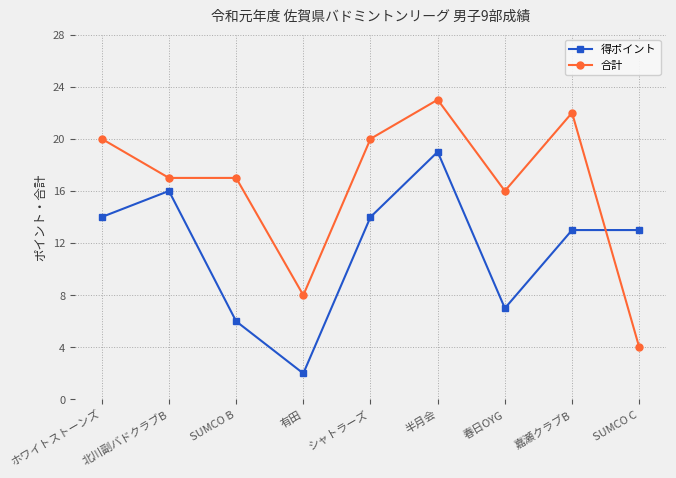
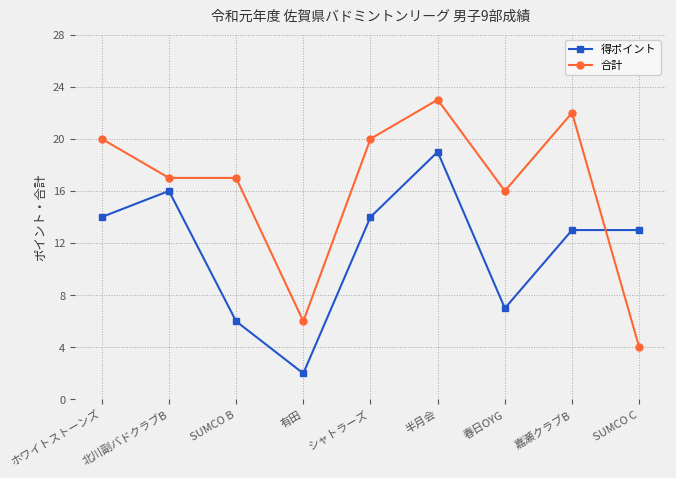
合計, 有田: 8 -> 6
